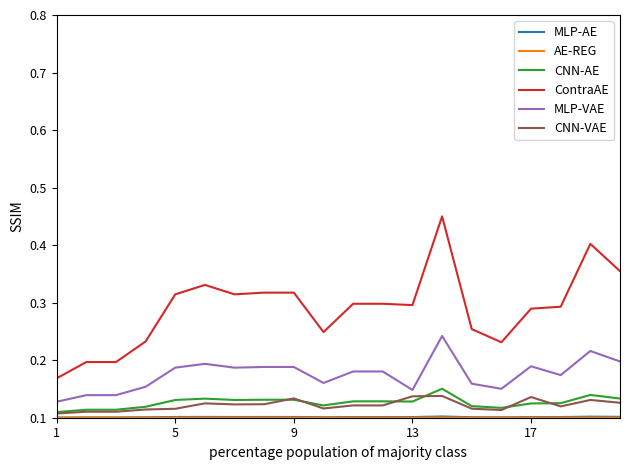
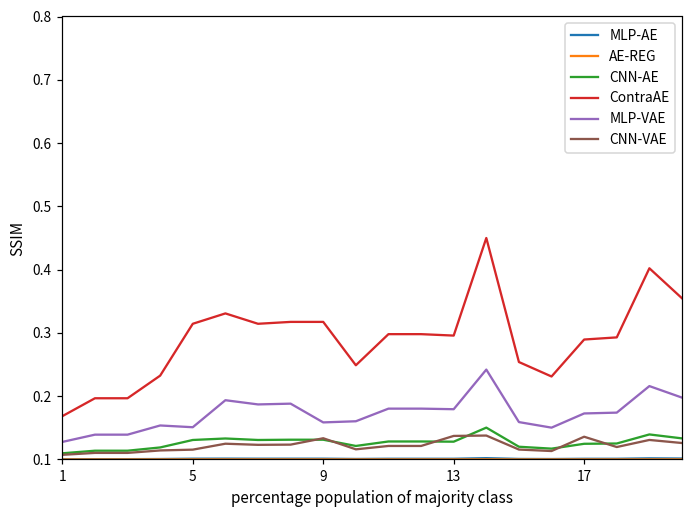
MLP-VAE, 5: 0.19 -> 0.15
MLP-VAE, 9: 0.19 -> 0.16
MLP-VAE, 13: 0.15 -> 0.18
MLP-VAE, 17: 0.19 -> 0.17
